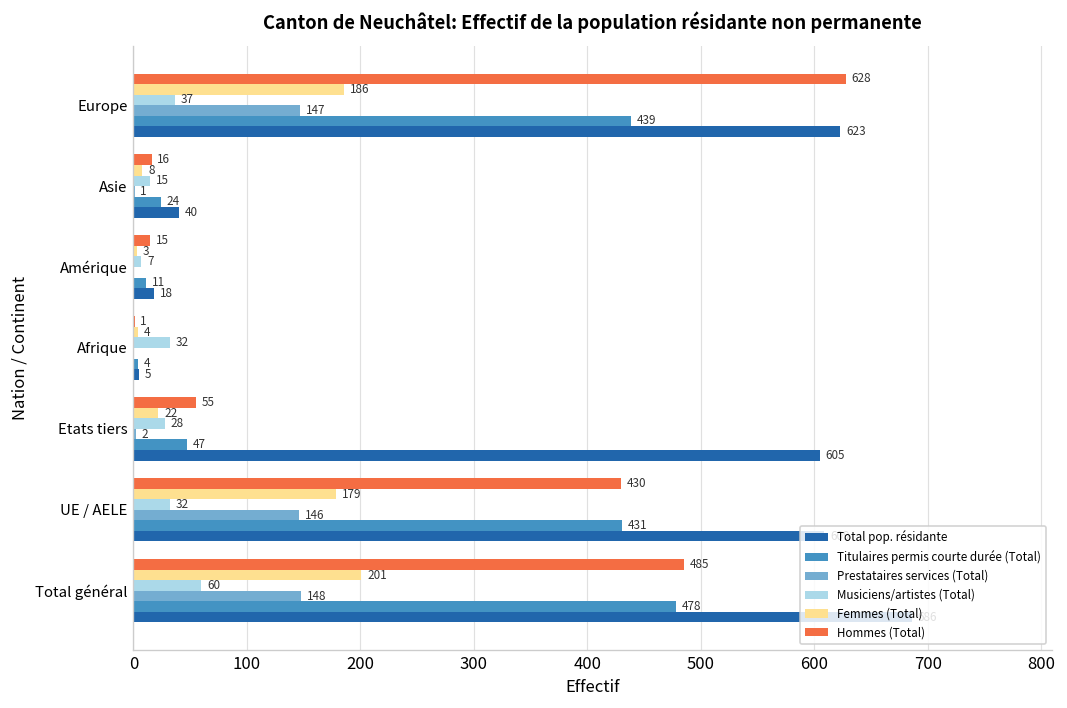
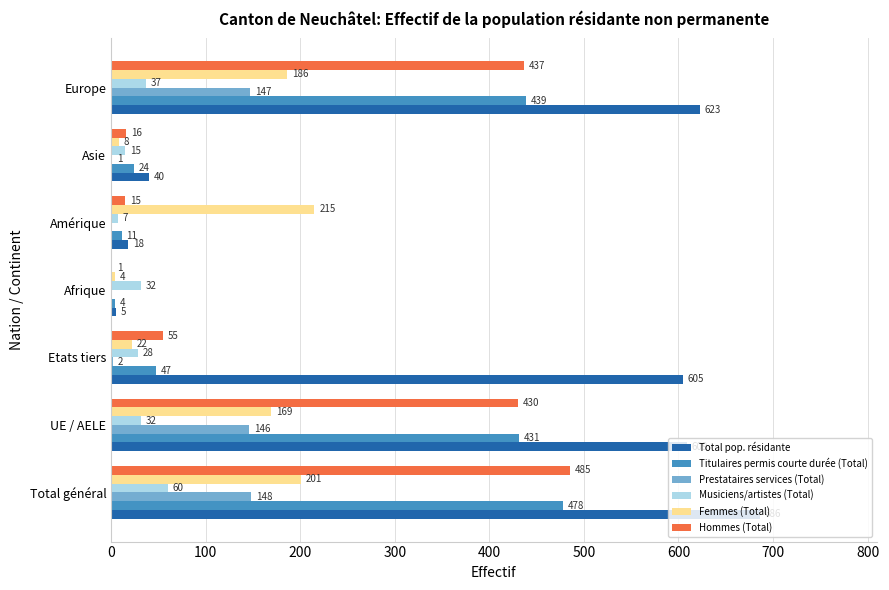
Hommes (Total), Europe: 628 -> 437
Femmes (Total), Amérique: 3 -> 215
Femmes (Total), UE / AELE: 179 -> 169
